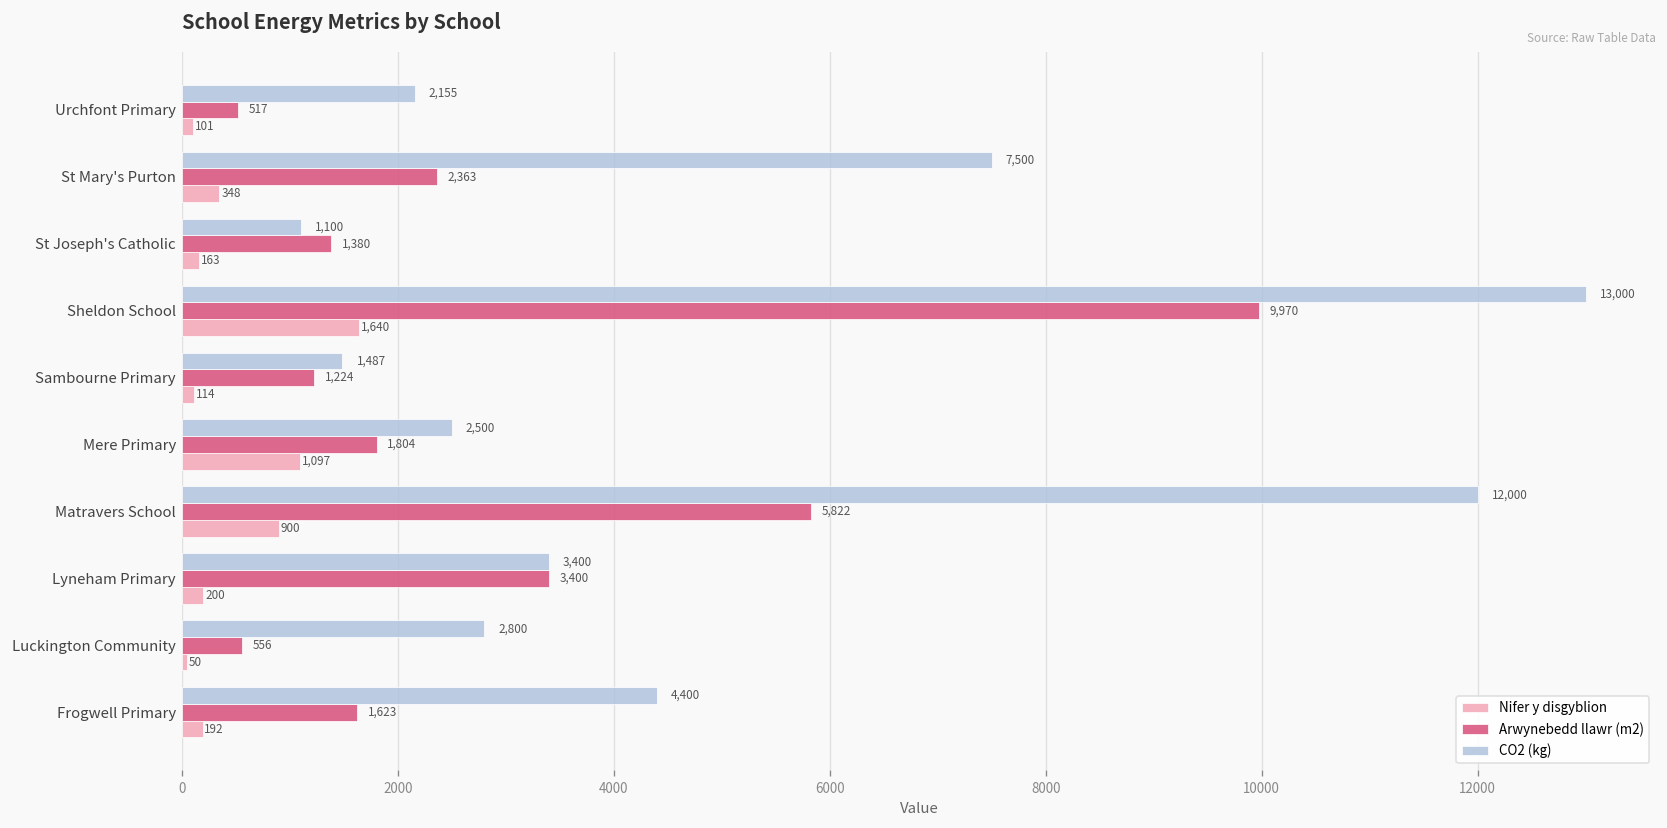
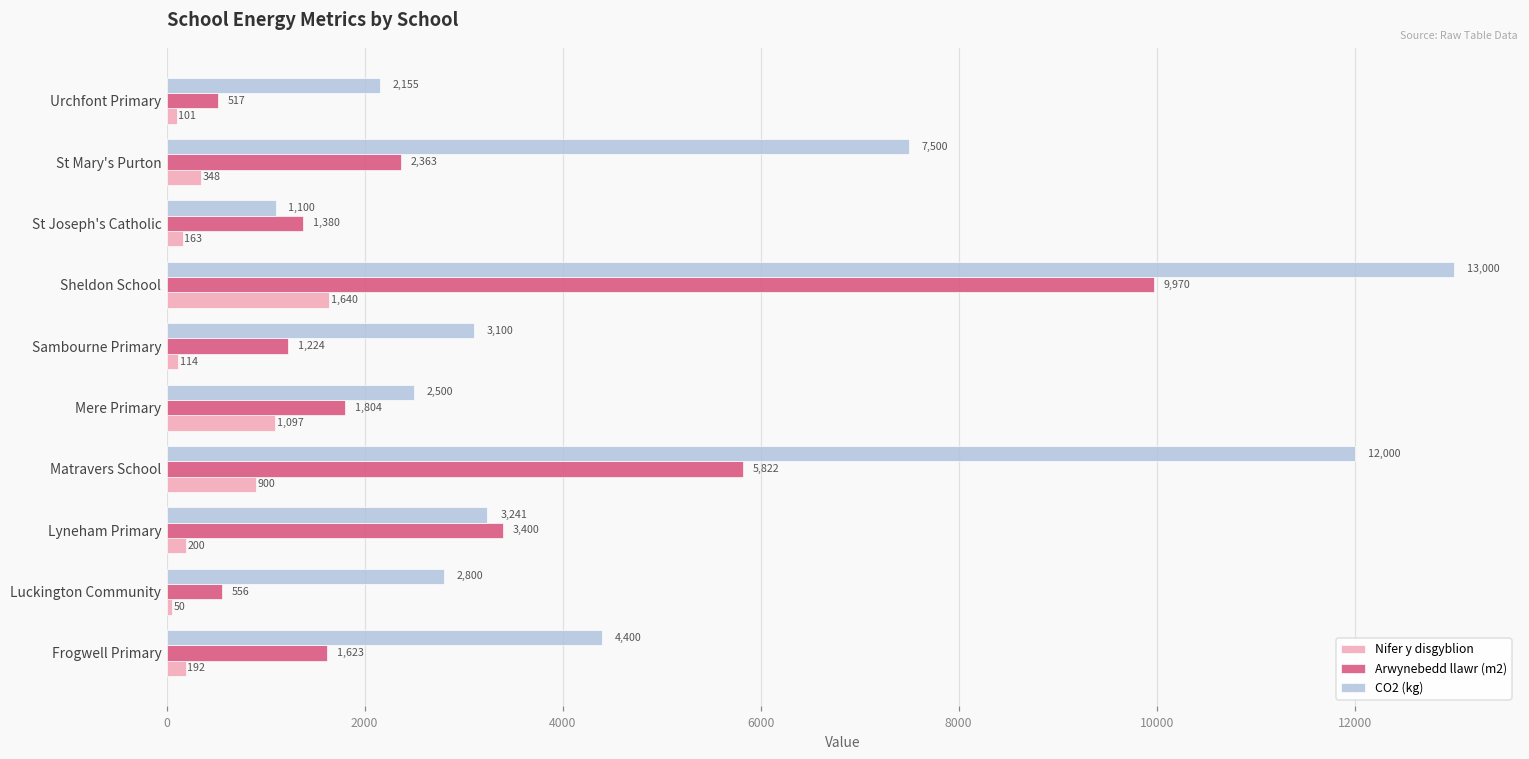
CO2 (kg), Sambourne Primary: 1,487 -> 3,100
CO2 (kg), Lyneham Primary: 3,400 -> 3,241
